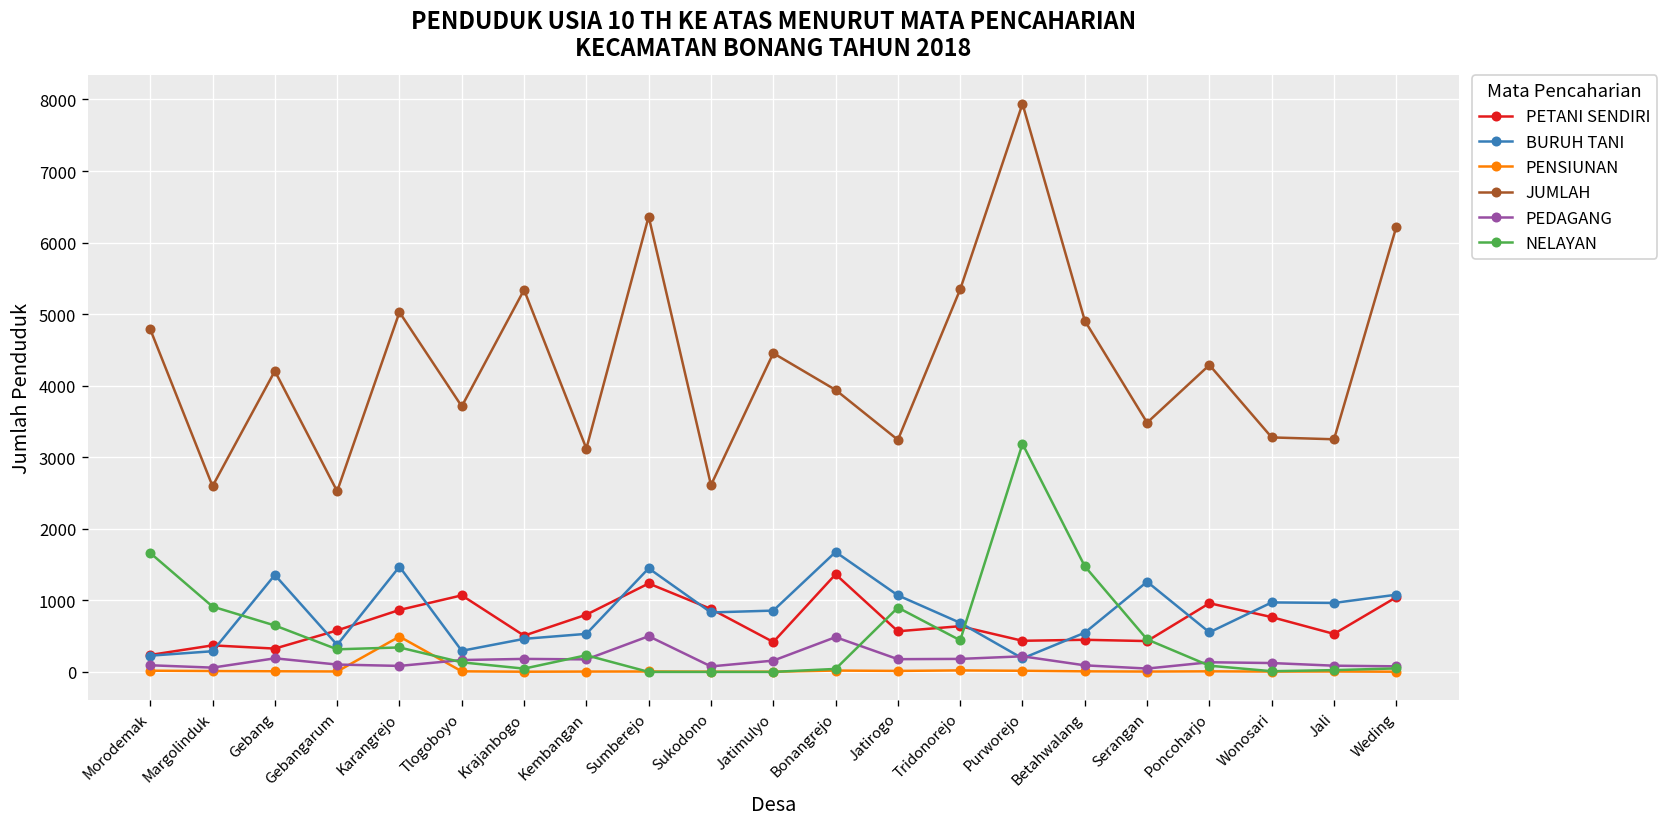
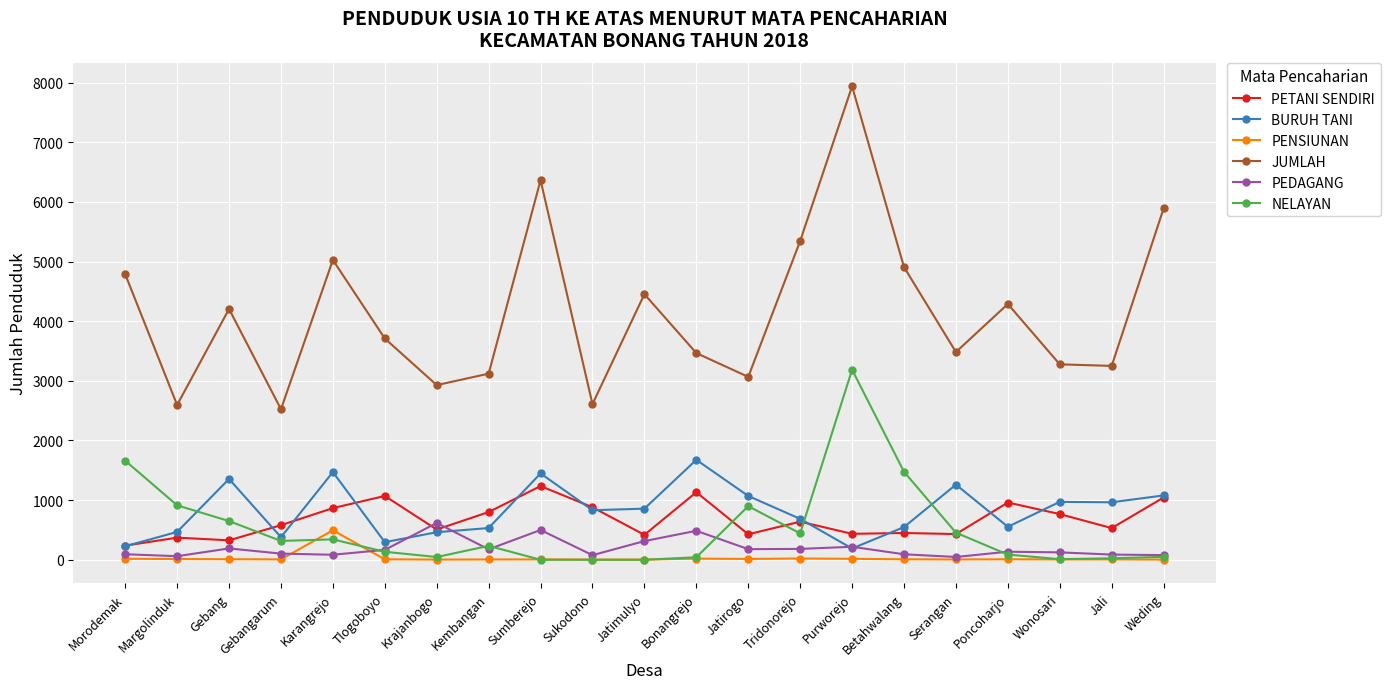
BURUH TANI, Margolinduk: 300 -> 500
JUMLAH, Krajanbogo: 5300 -> 2900
PEDAGANG, Krajanbogo: 200 -> 600
PEDAGANG, Jatimulyo: 200 -> 300
PETANI SENDIRI, Bonangrejo: 1400 -> 1100
JUMLAH, Bonangrejo: 3900 -> 3500
PETANI SENDIRI, Jatirogo: 600 -> 400
JUMLAH, Jatirogo: 3200 -> 3100
JUMLAH, Weding: 6200 -> 5900
